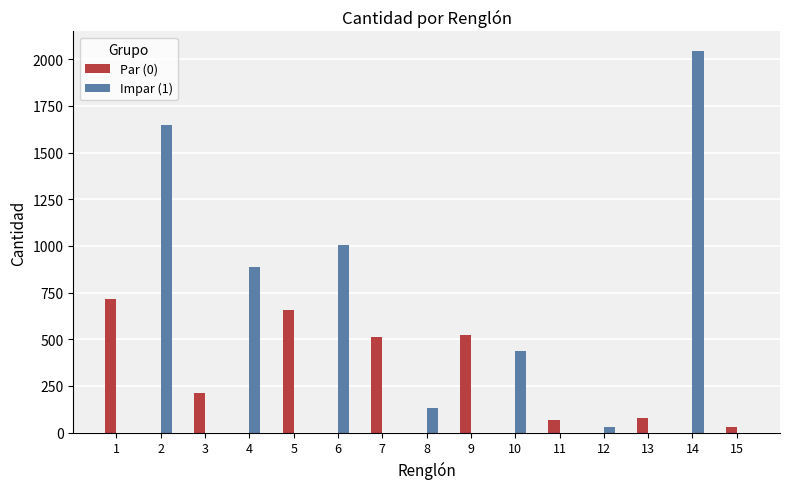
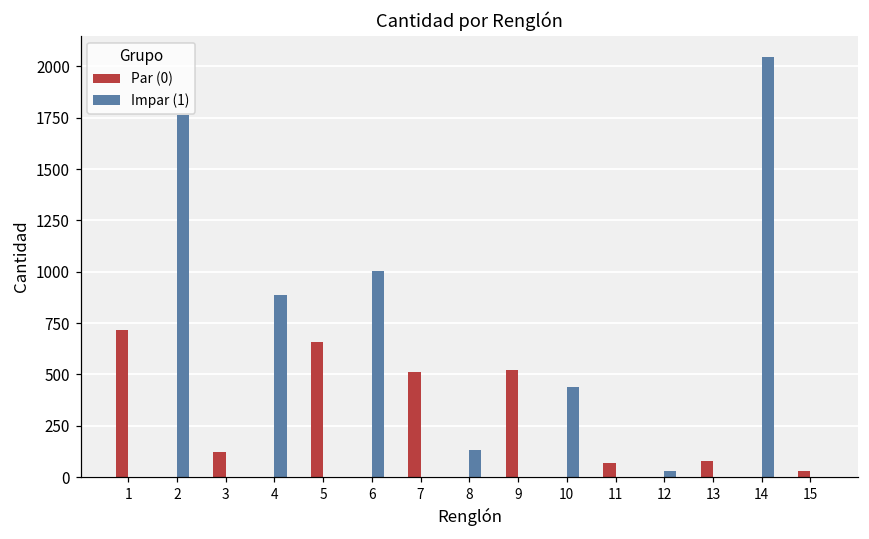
Impar (1), 2: 1650 -> 1760
Par (0), 3: 220 -> 120
